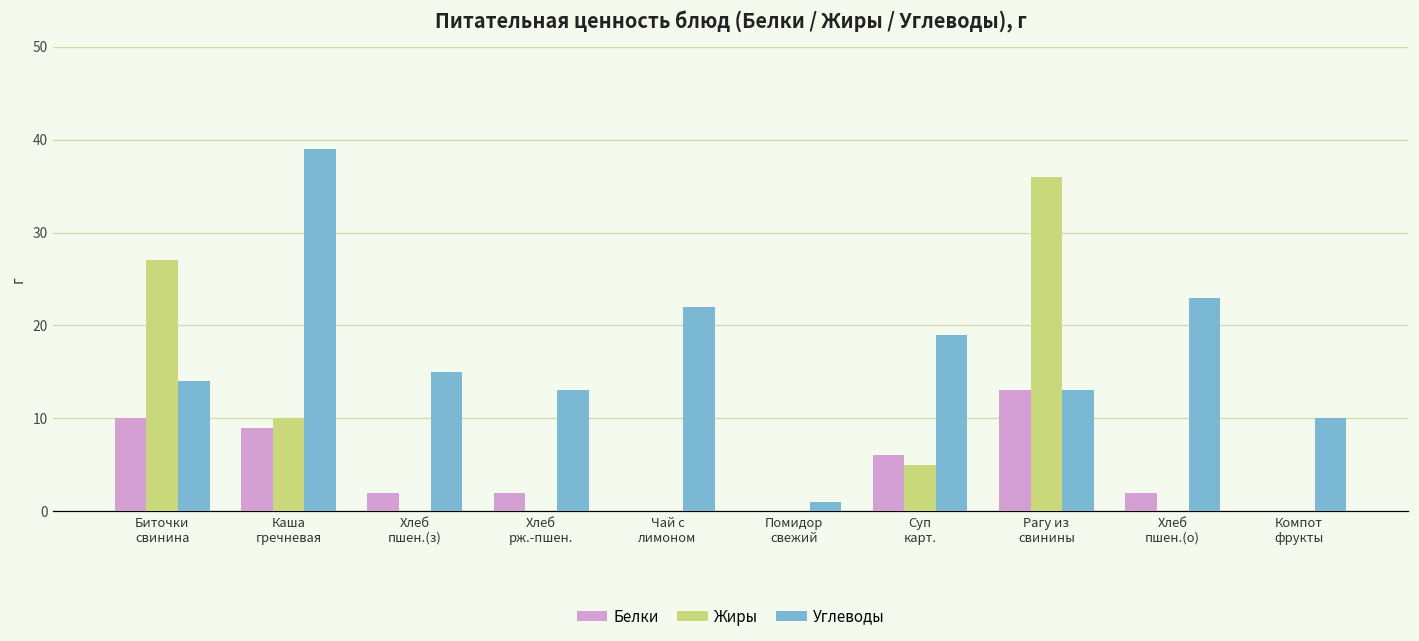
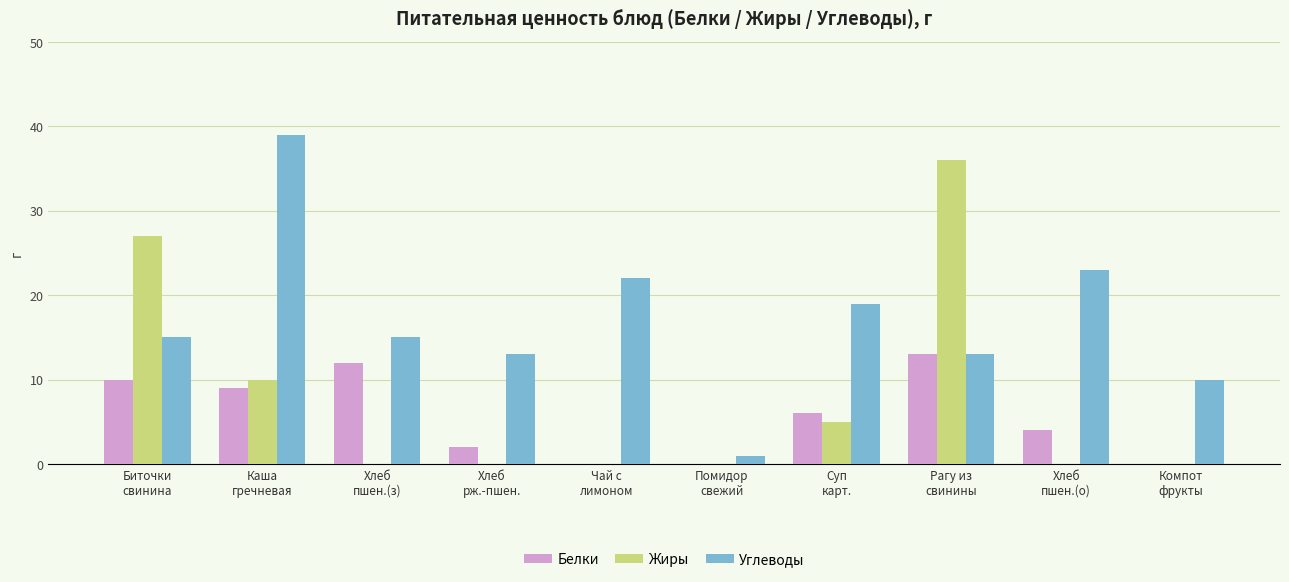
Углеводы, Биточки свинина: 14 -> 15
Белки, Хлеб пшен.(з): 2 -> 12
Белки, Хлеб пшен.(о): 2 -> 4
